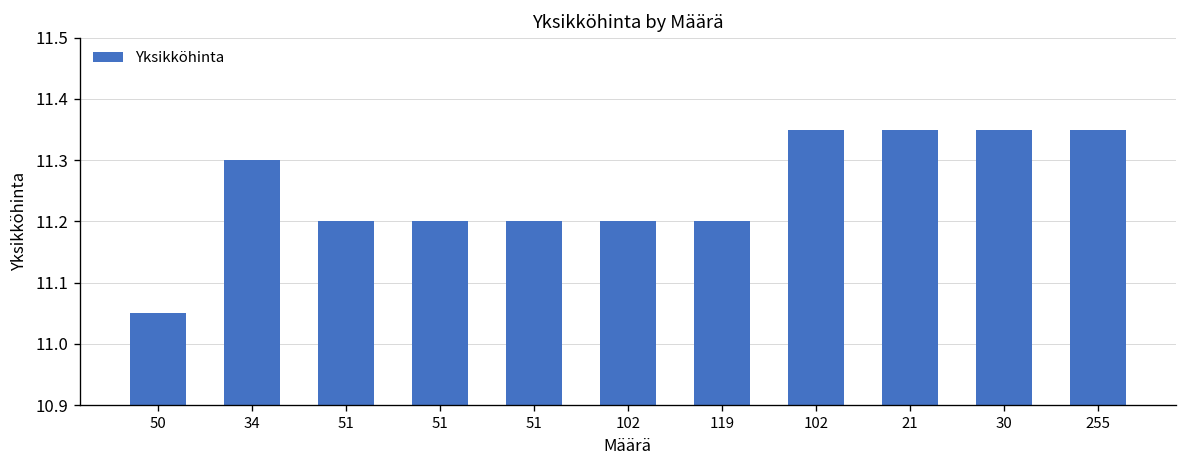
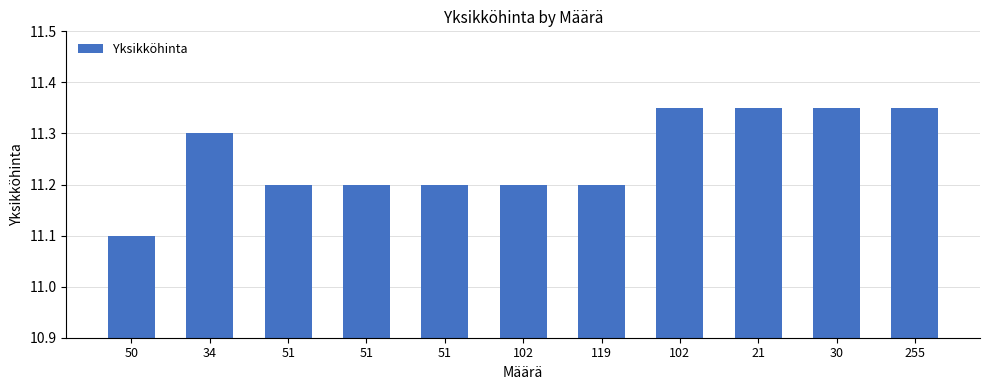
50: 11.05 -> 11.10
